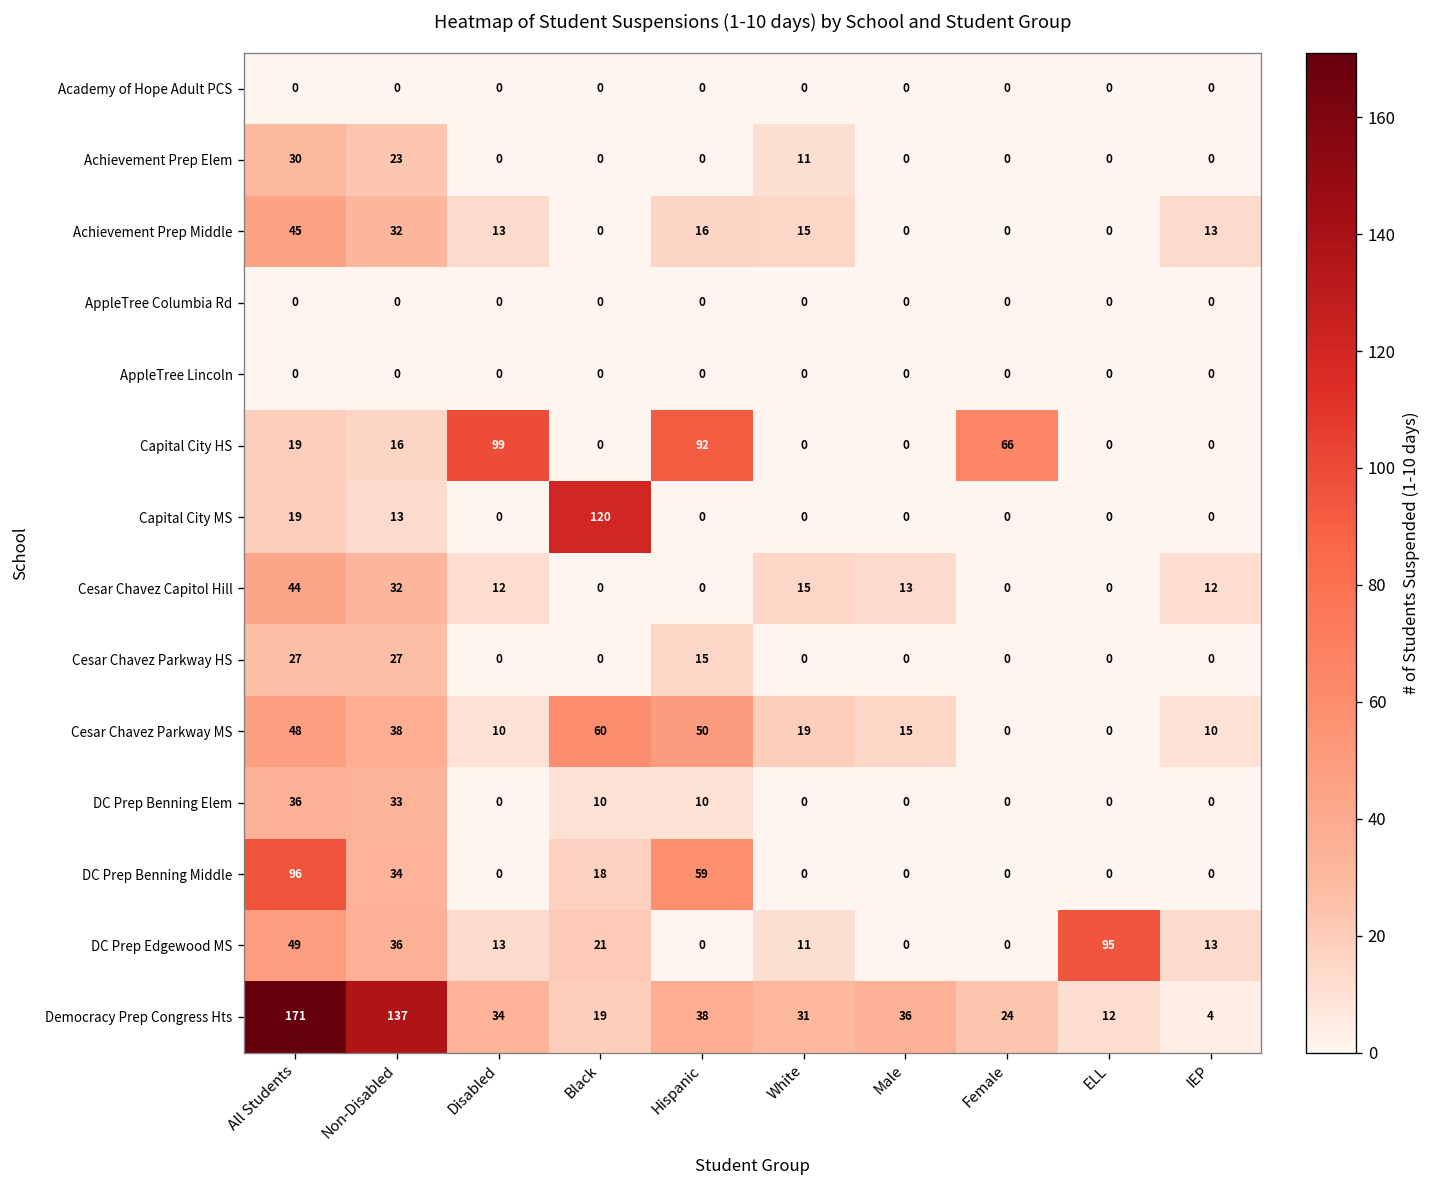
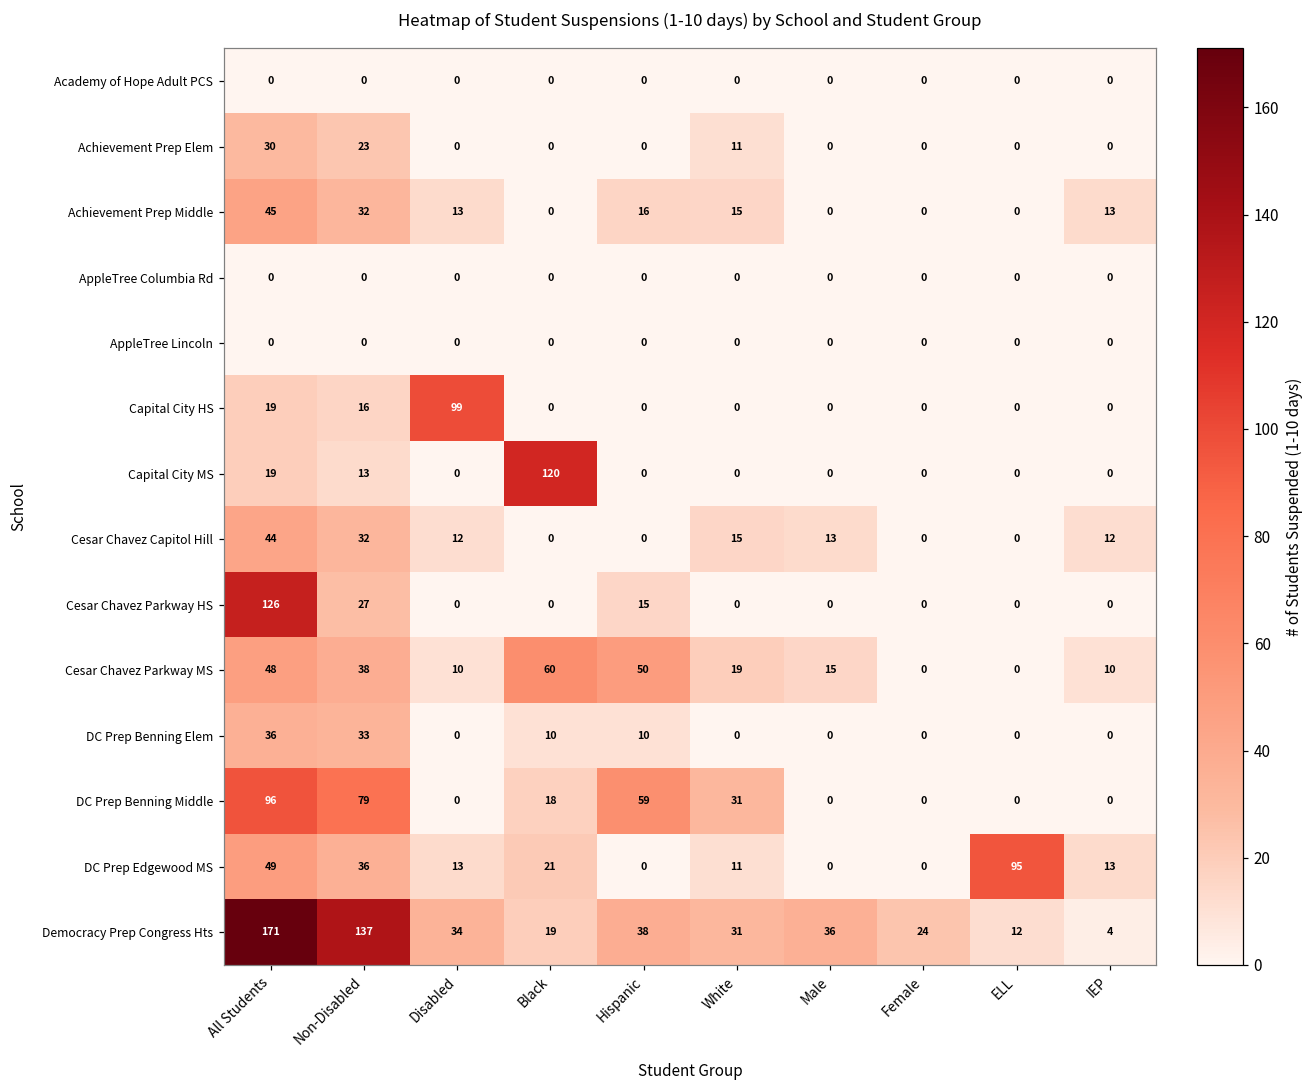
Capital City HS, Hispanic: 92 -> 0
Capital City HS, Female: 66 -> 0
Cesar Chavez Parkway HS, All Students: 27 -> 126
DC Prep Benning Middle, Non-Disabled: 34 -> 79
DC Prep Benning Middle, White: 0 -> 31
